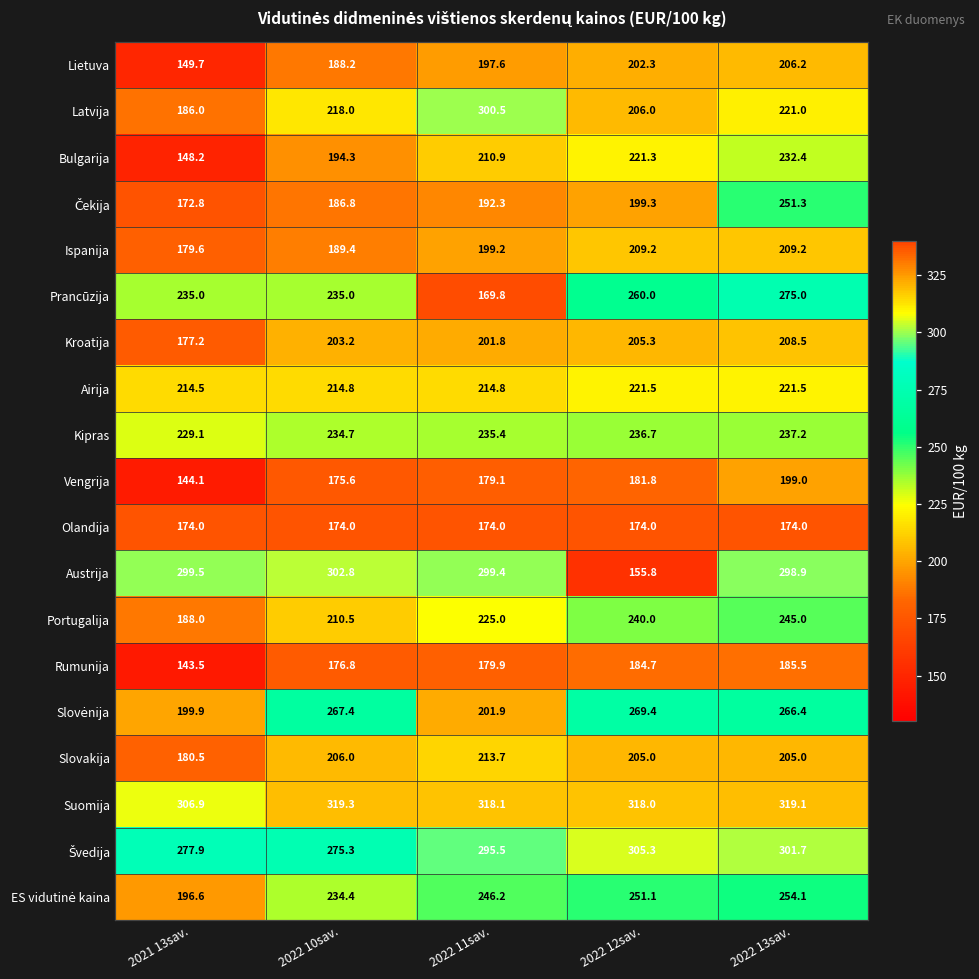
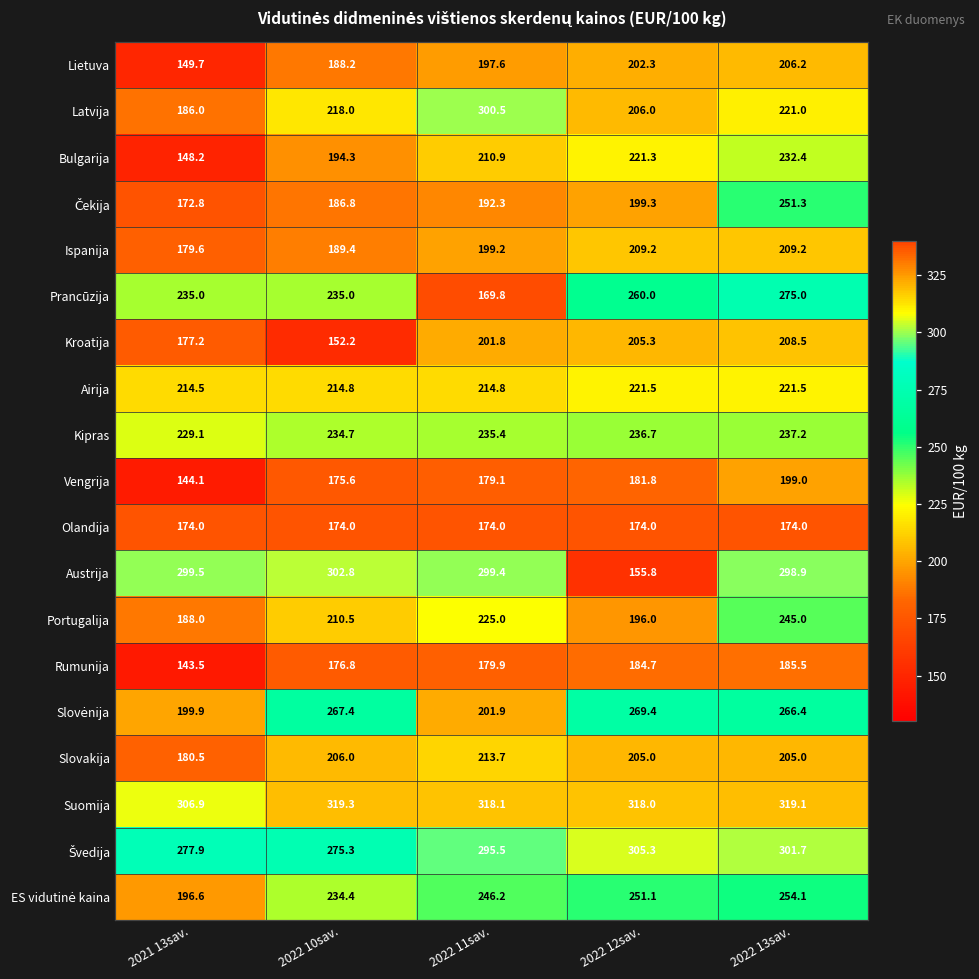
Kroatija, 2022 10sav.: 203.2 -> 152.2
Portugalija, 2022 12sav.: 240.0 -> 196.0
